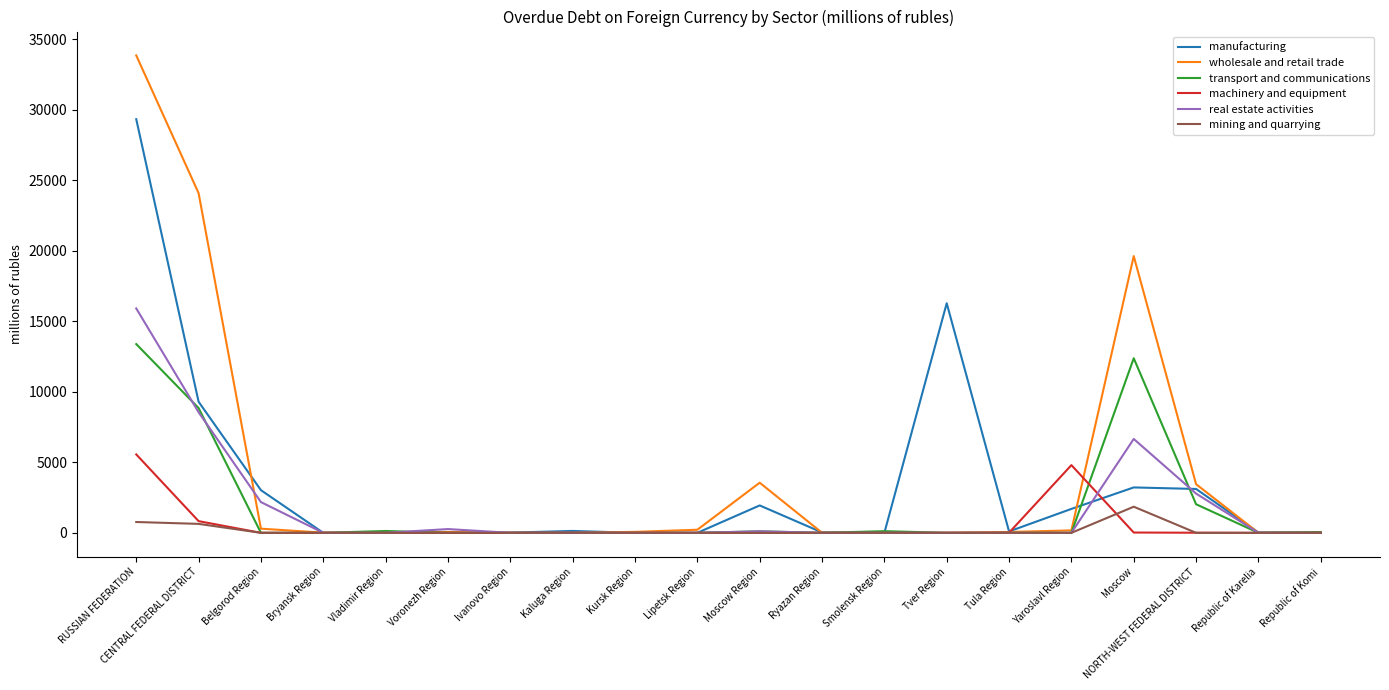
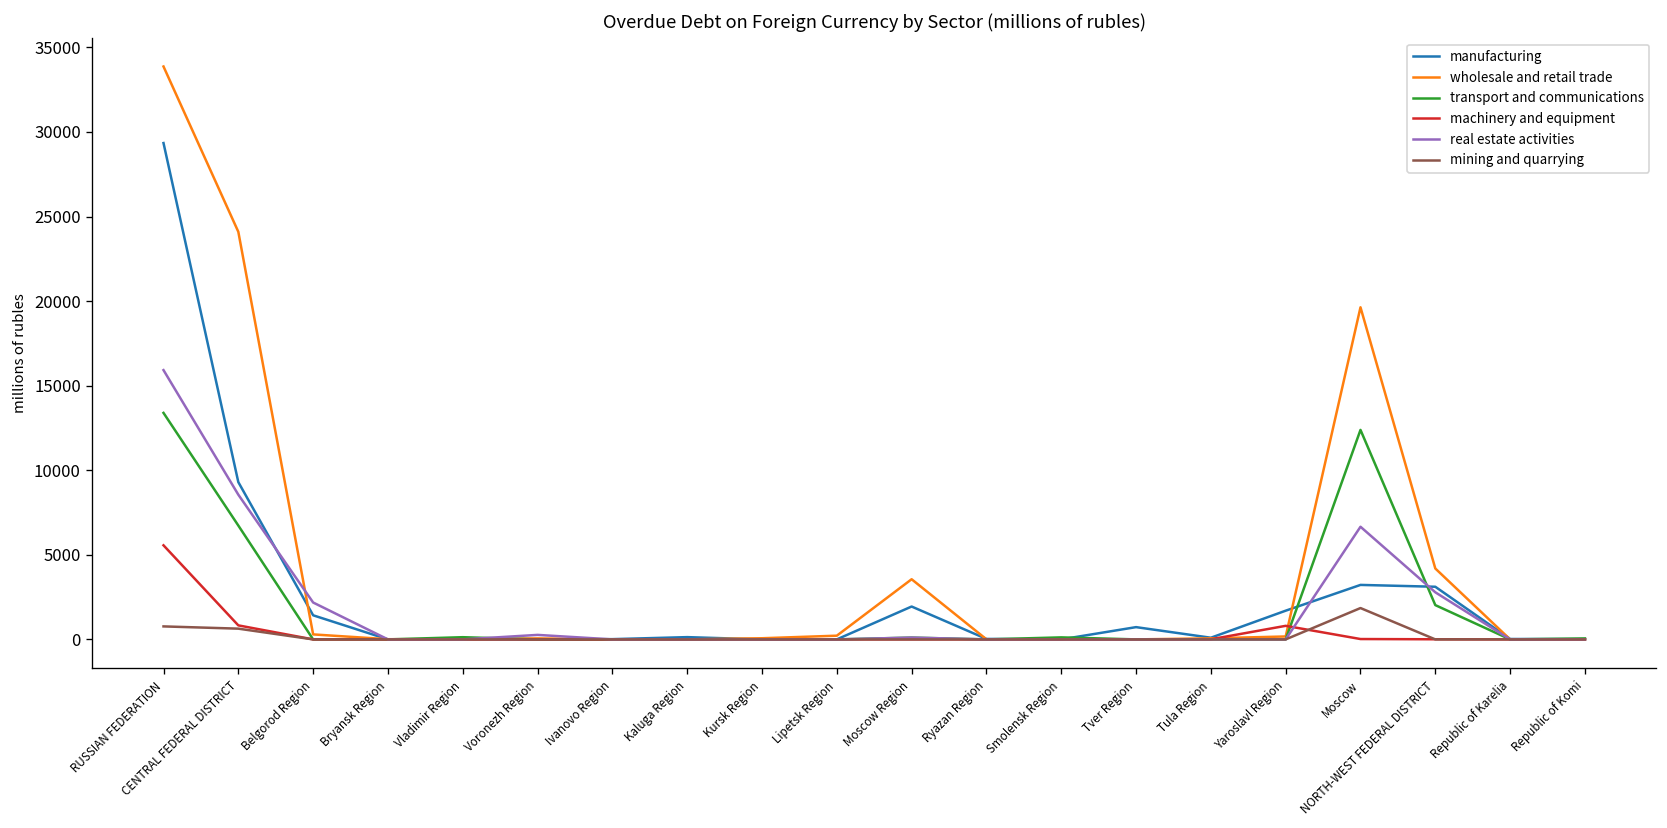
transport and communications, CENTRAL FEDERAL DISTRICT: 8900 -> 6700
manufacturing, Belgorod Region: 3000 -> 1400
manufacturing, Tver Region: 16300 -> 700
machinery and equipment, Yaroslavl Region: 4800 -> 800
wholesale and retail trade, NORTH-WEST FEDERAL DISTRICT: 3500 -> 4200
